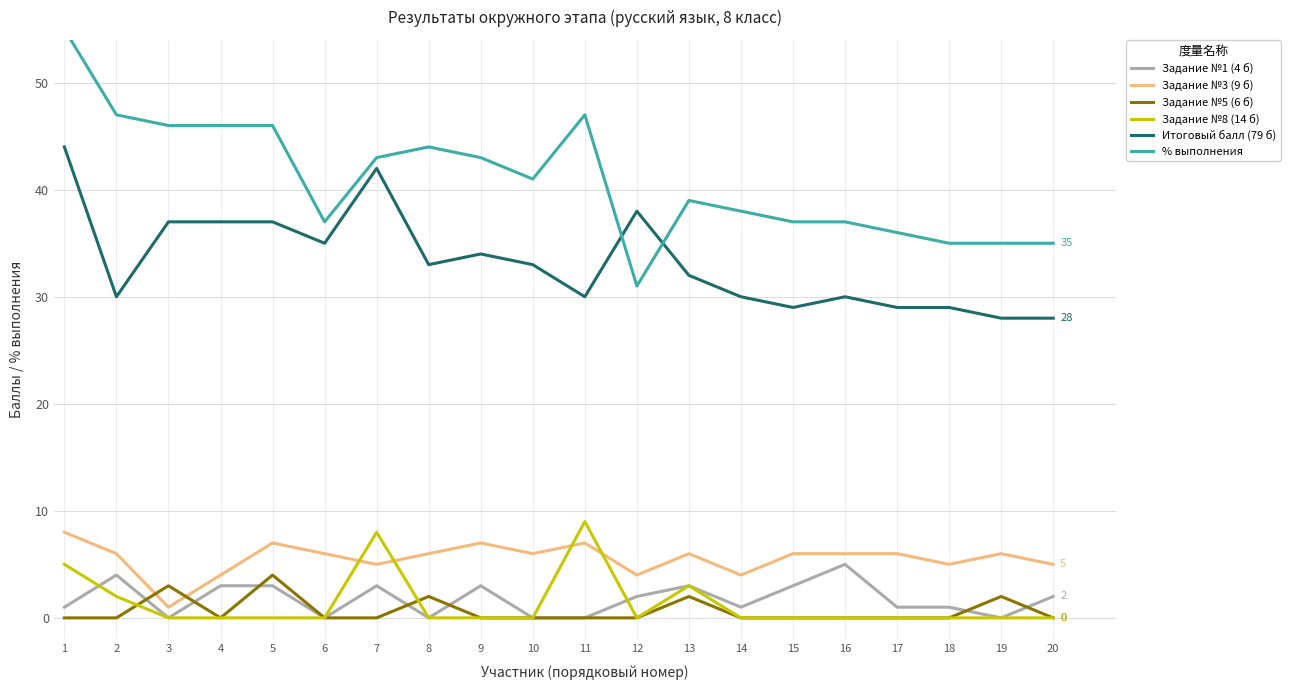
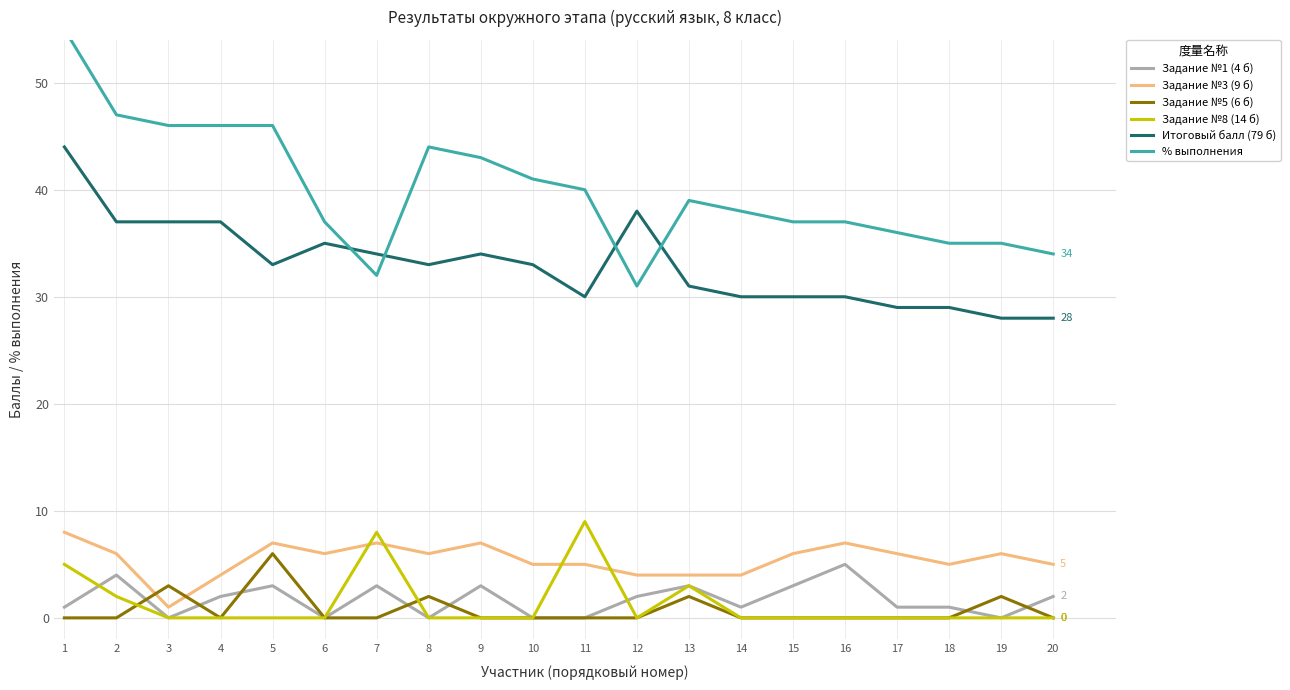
Итоговый балл (79 б), 2: 30 -> 37
Задание №1 (4 б), 4: 3 -> 2
Задание №5 (6 б), 5: 4 -> 6
Итоговый балл (79 б), 5: 37 -> 33
Задание №3 (9 б), 7: 5 -> 7
Итоговый балл (79 б), 7: 42 -> 34
% выполнения, 7: 43 -> 32
Задание №3 (9 б), 10: 6 -> 5
Задание №3 (9 б), 11: 7 -> 5
% выполнения, 11: 47 -> 40
Задание №3 (9 б), 13: 6 -> 4
Итоговый балл (79 б), 13: 32 -> 31
Итоговый балл (79 б), 15: 29 -> 30
Задание №3 (9 б), 16: 6 -> 7
% выполнения, 20: 35 -> 34
